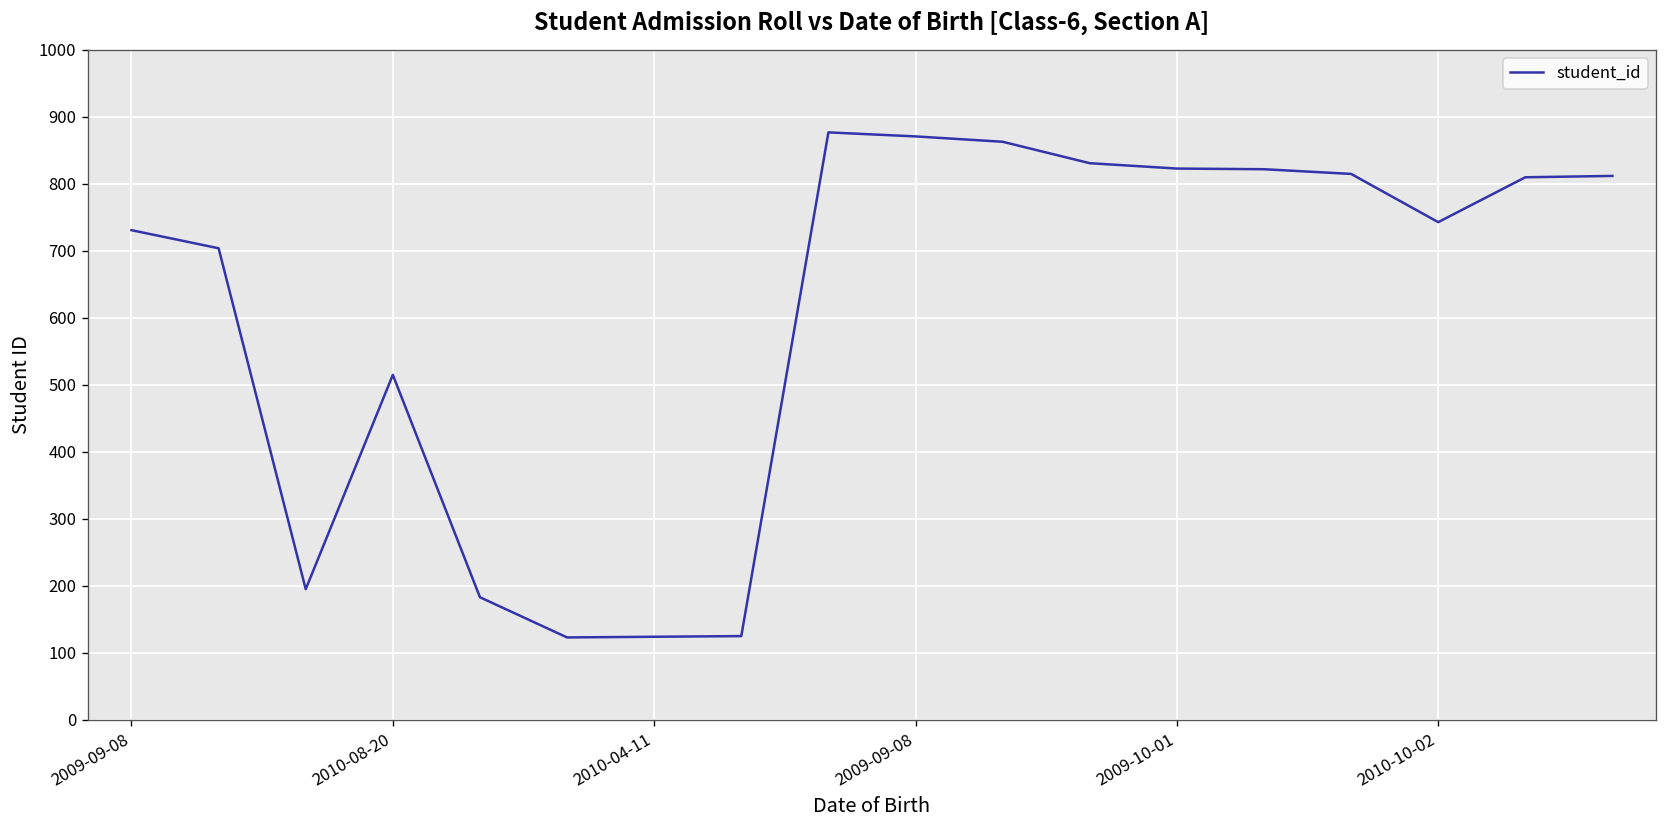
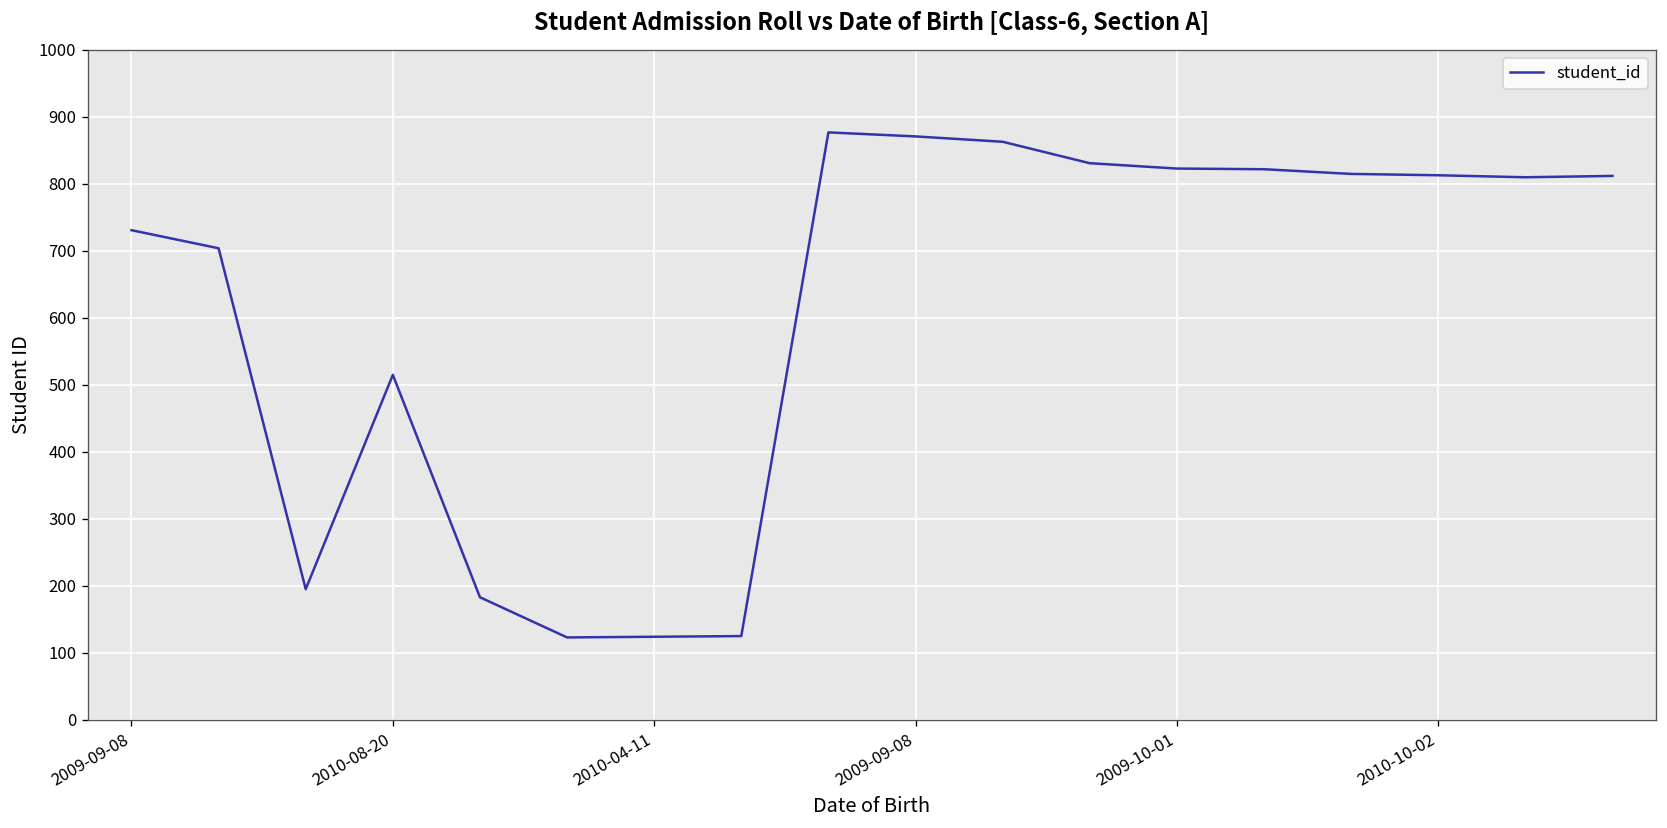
2010-10-02: 740 -> 810
